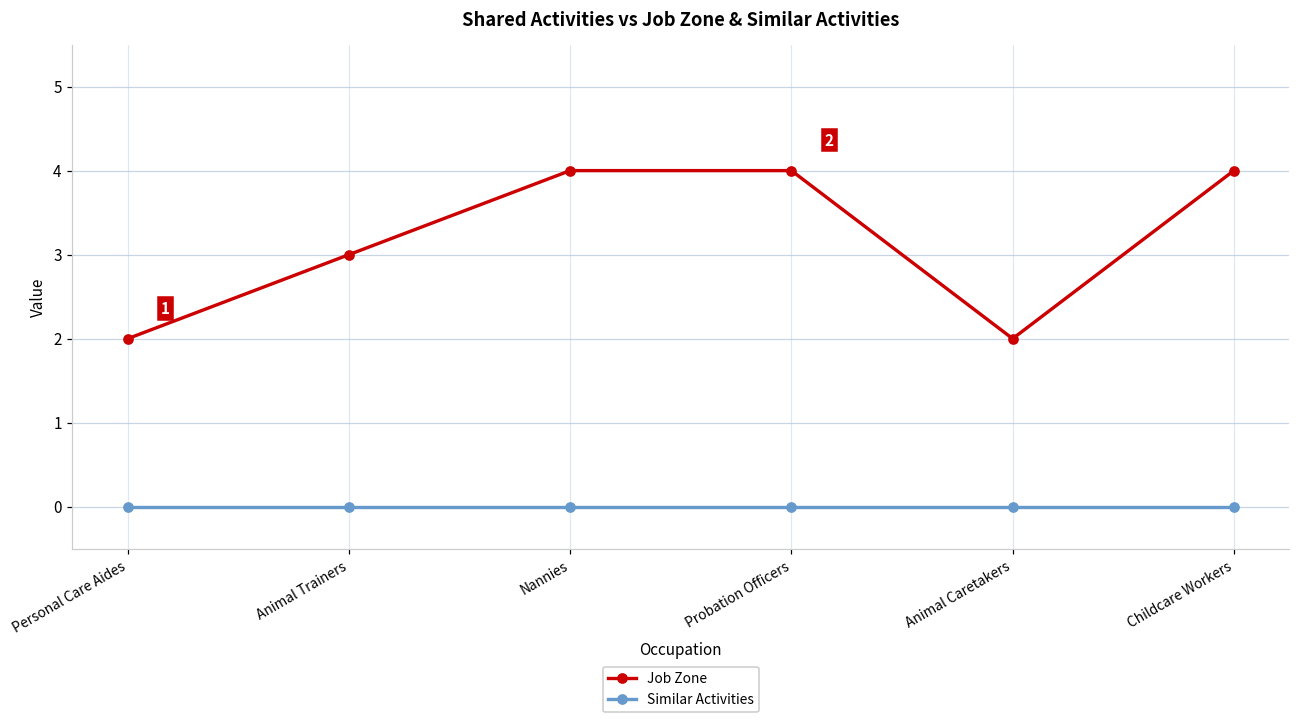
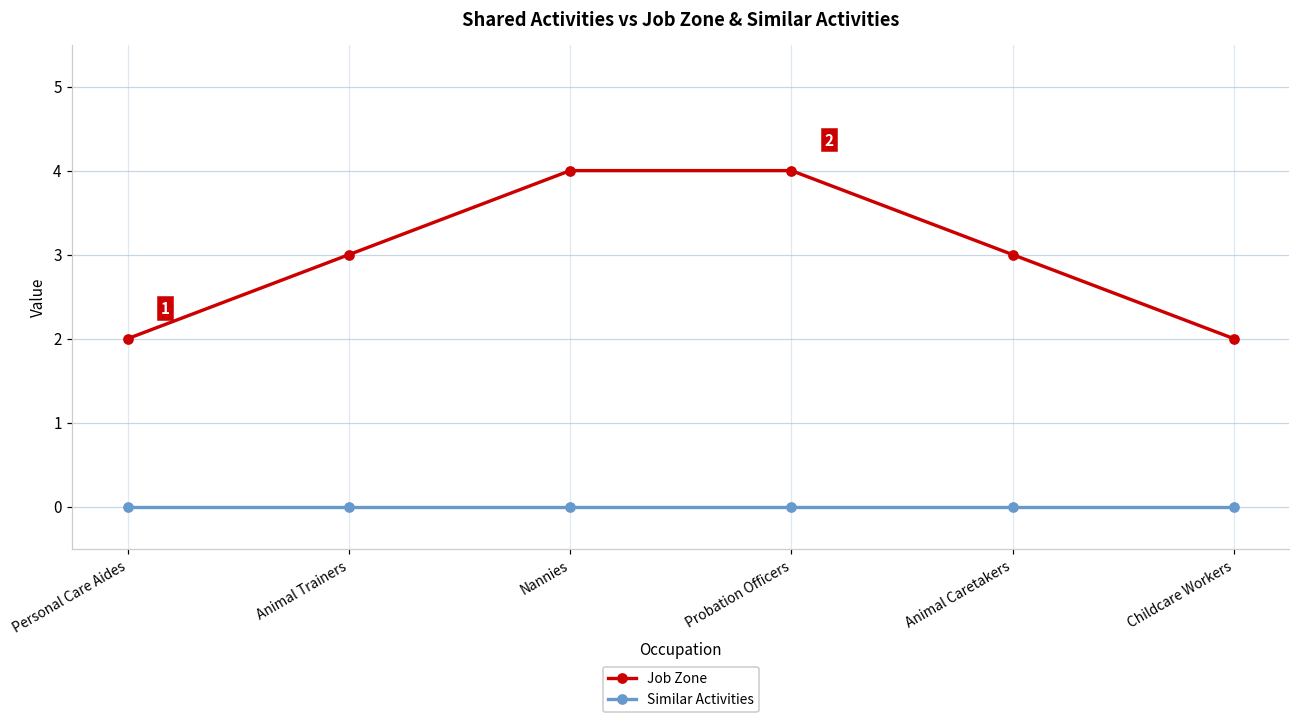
Job Zone, Animal Caretakers: 2 -> 3
Job Zone, Childcare Workers: 4 -> 2
